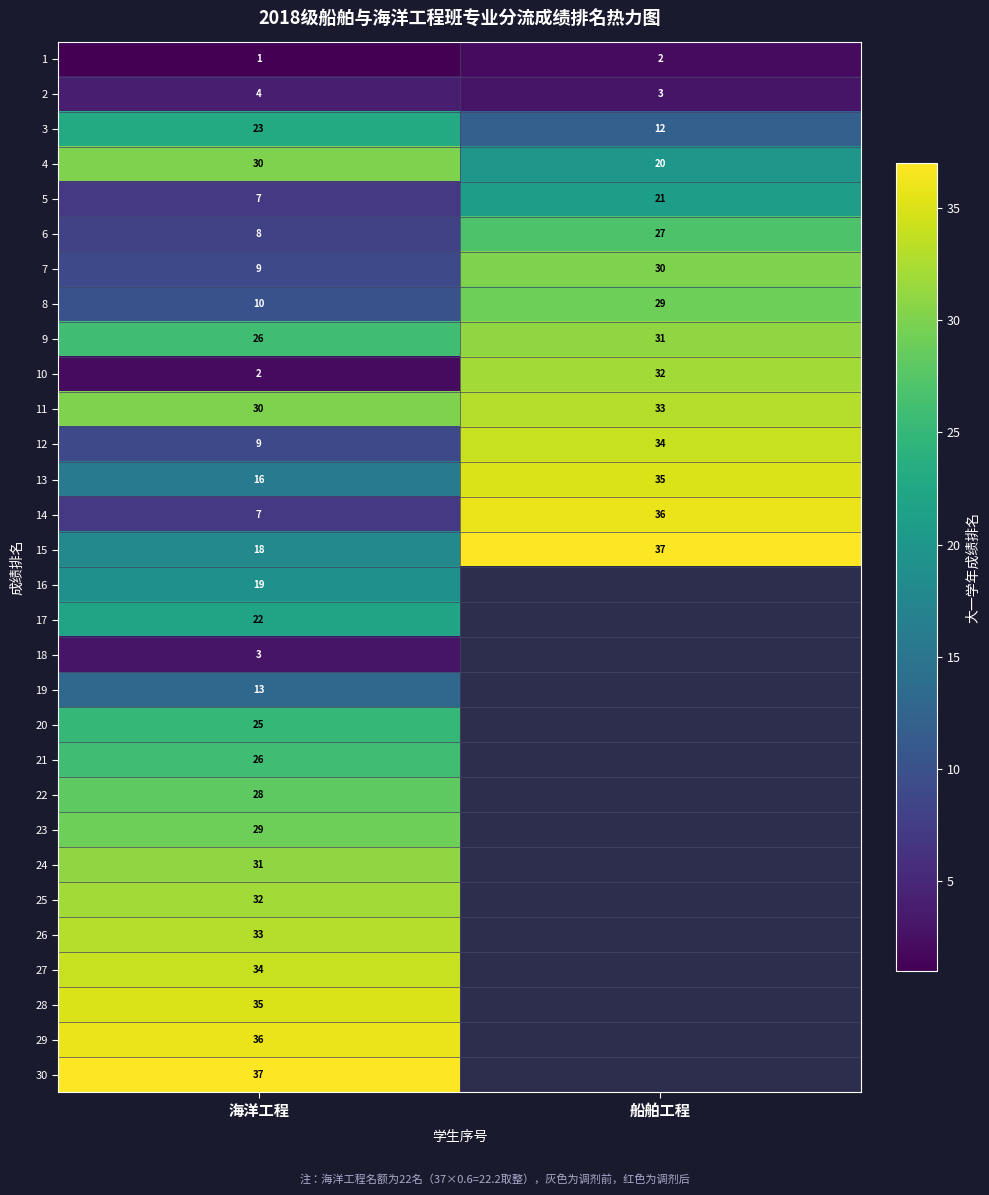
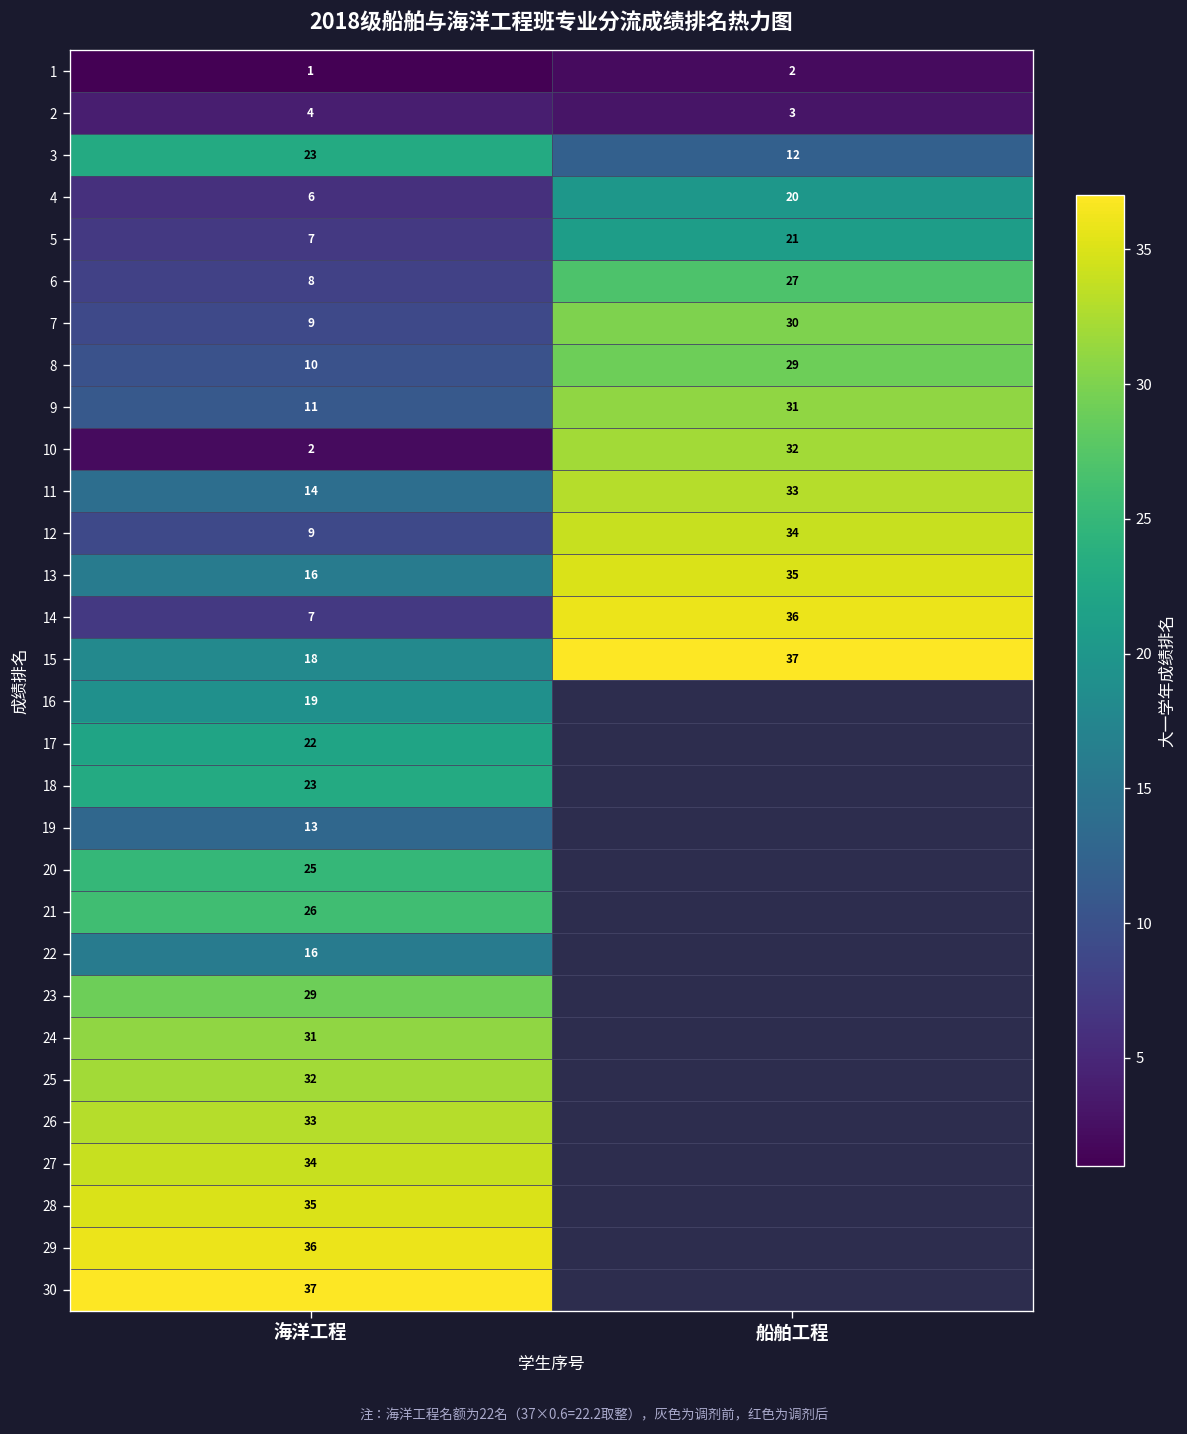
4, 海洋工程: 30 -> 6
9, 海洋工程: 26 -> 11
11, 海洋工程: 30 -> 14
18, 海洋工程: 3 -> 23
22, 海洋工程: 28 -> 16
